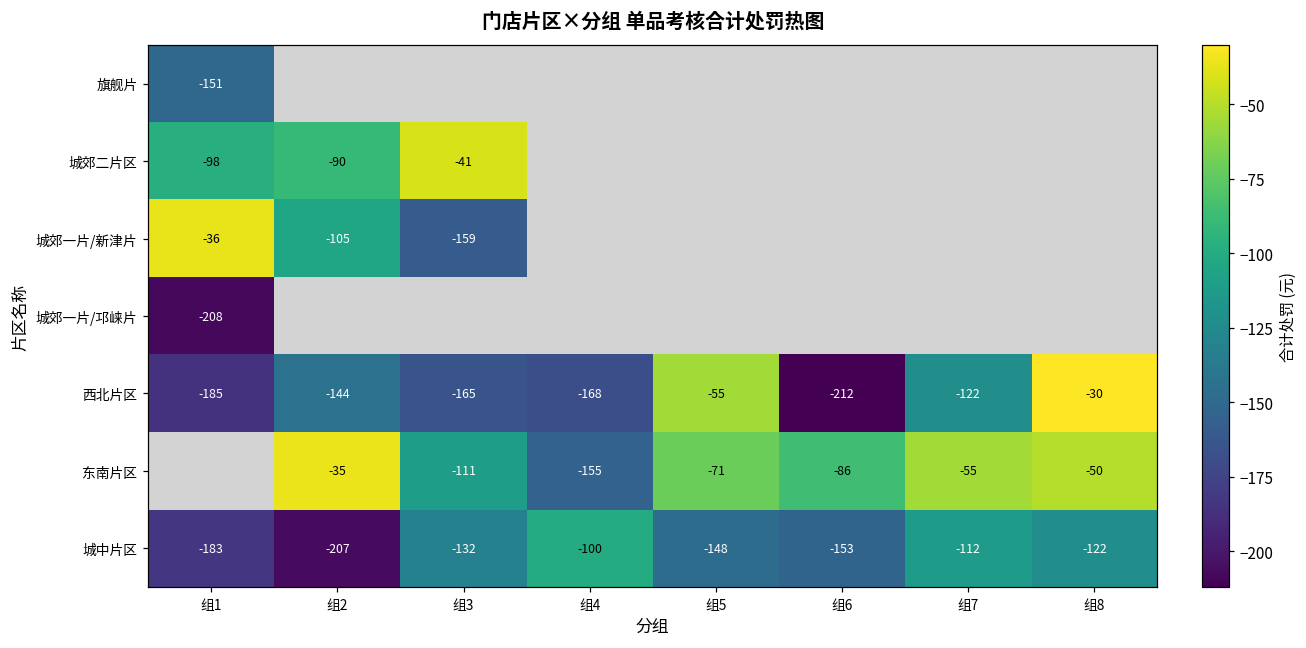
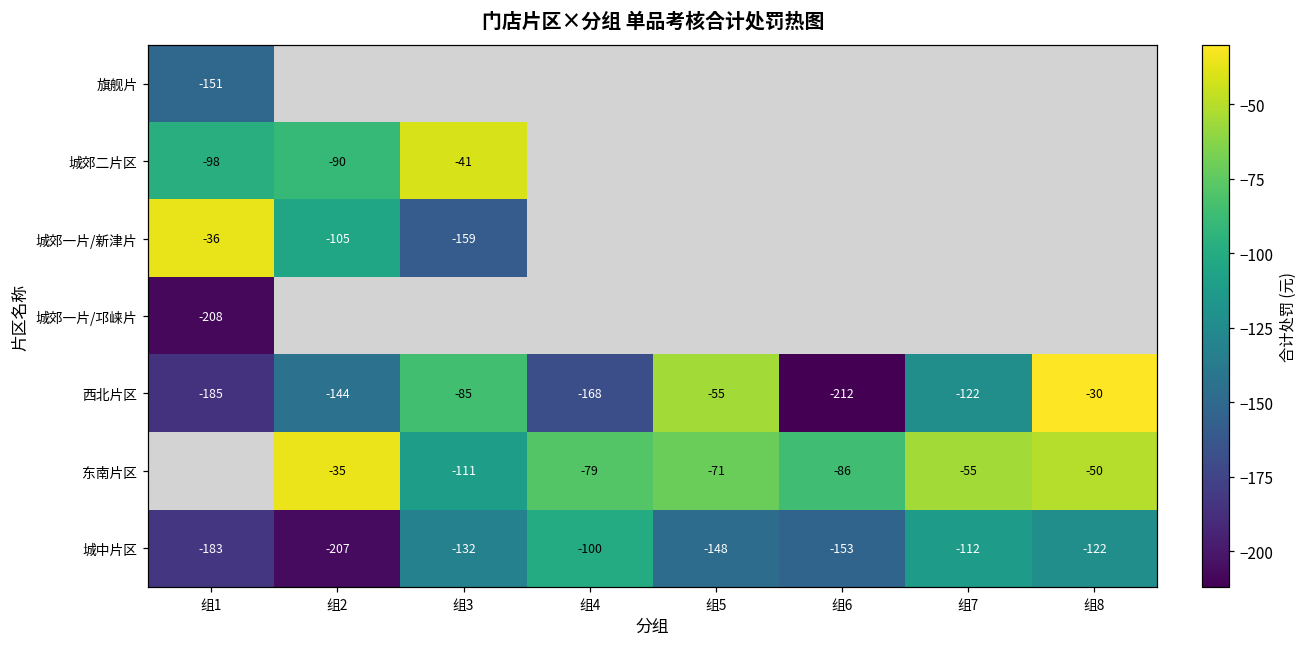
西北片区, 组3: -165 -> -85
东南片区, 组4: -155 -> -79
